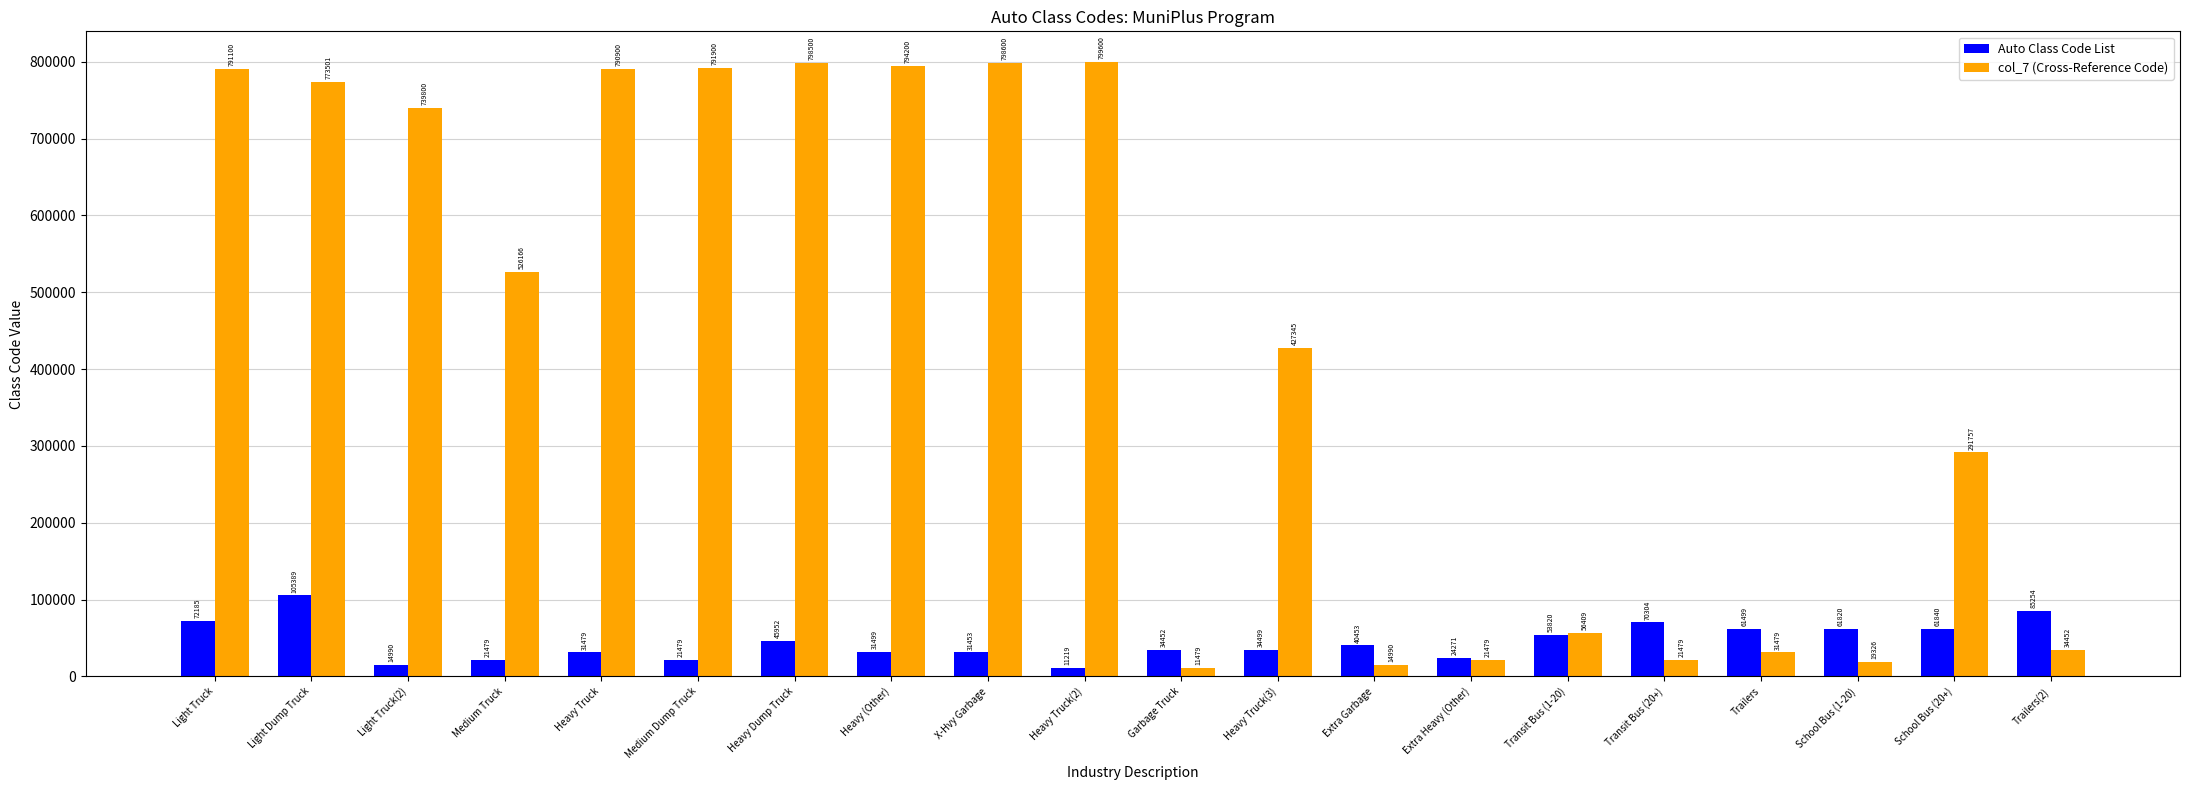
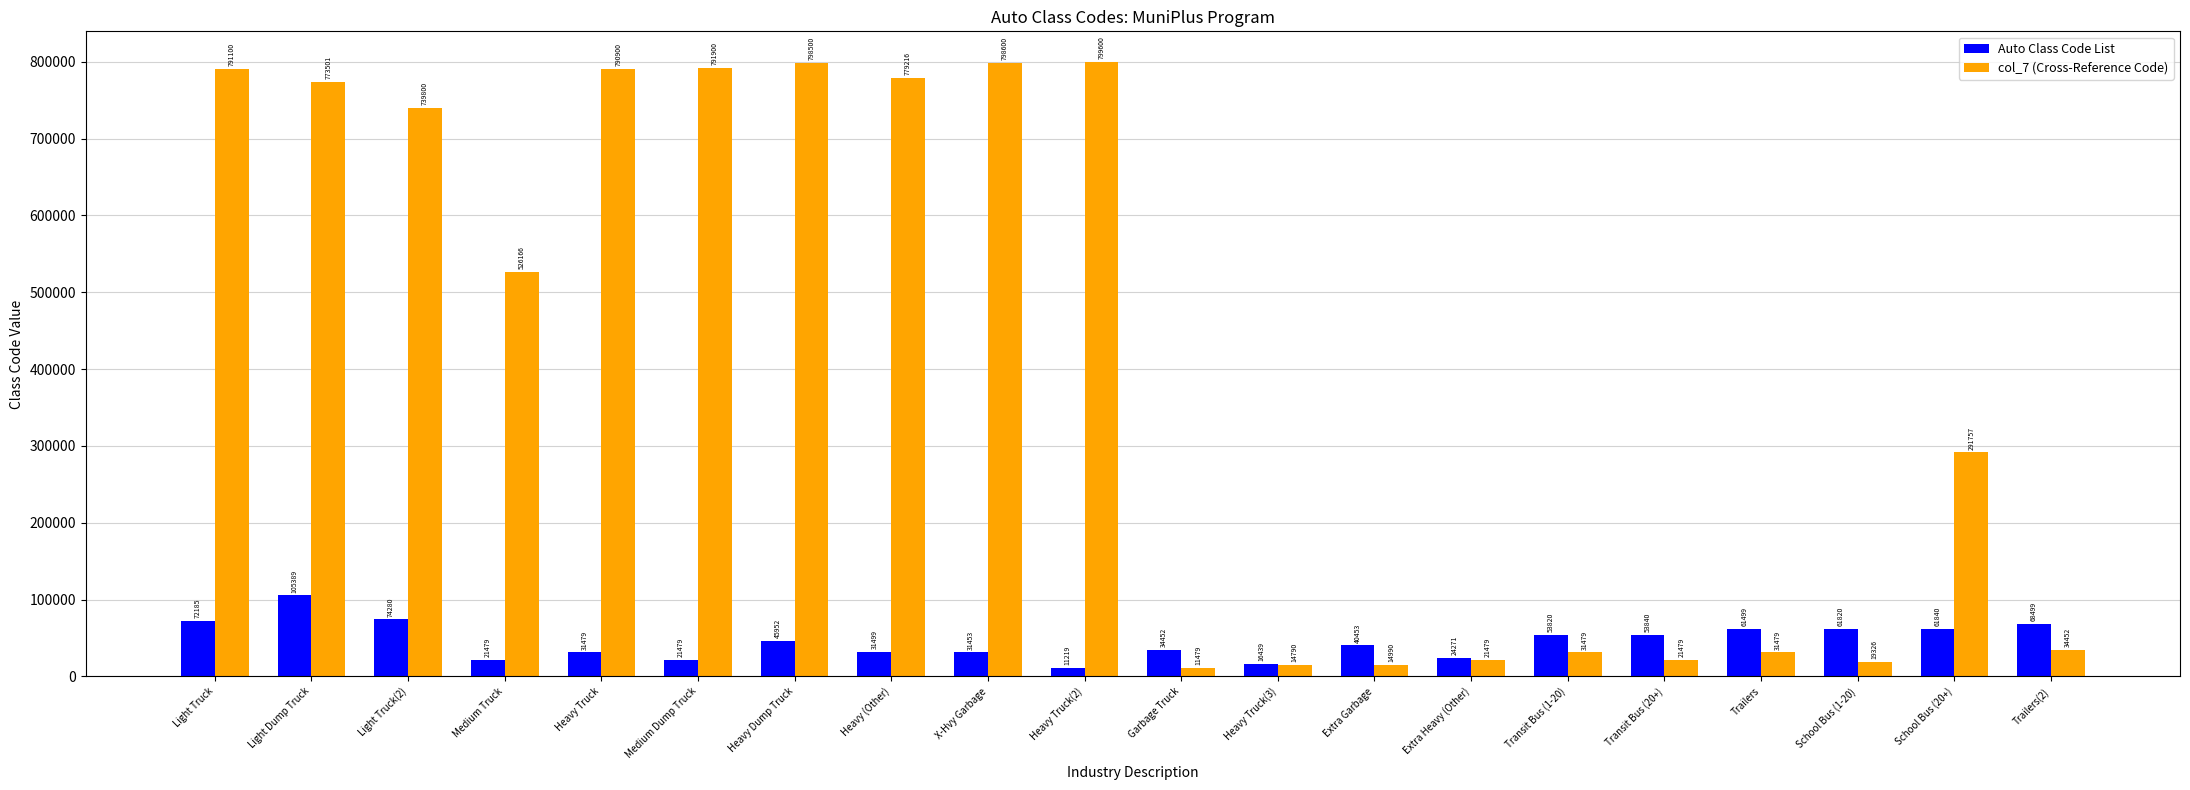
Auto Class Code List, Light Truck(2): 14990 -> 74280
col_7 (Cross-Reference Code), Heavy (Other): 794200 -> 779216
Auto Class Code List, Heavy Truck(3): 34499 -> 16439
col_7 (Cross-Reference Code), Heavy Truck(3): 427345 -> 14790
col_7 (Cross-Reference Code), Transit Bus (1-20): 56409 -> 31479
Auto Class Code List, Transit Bus (20+): 70304 -> 53840
Auto Class Code List, Trailers(2): 85254 -> 68499
